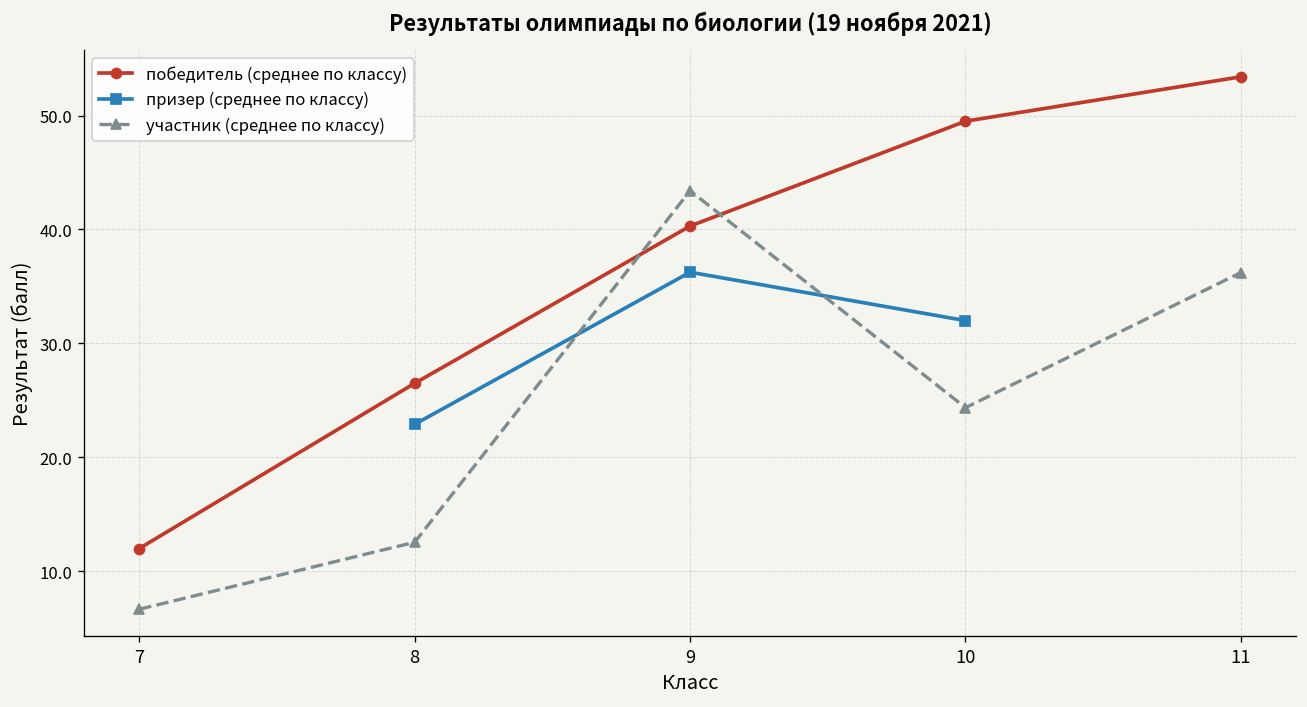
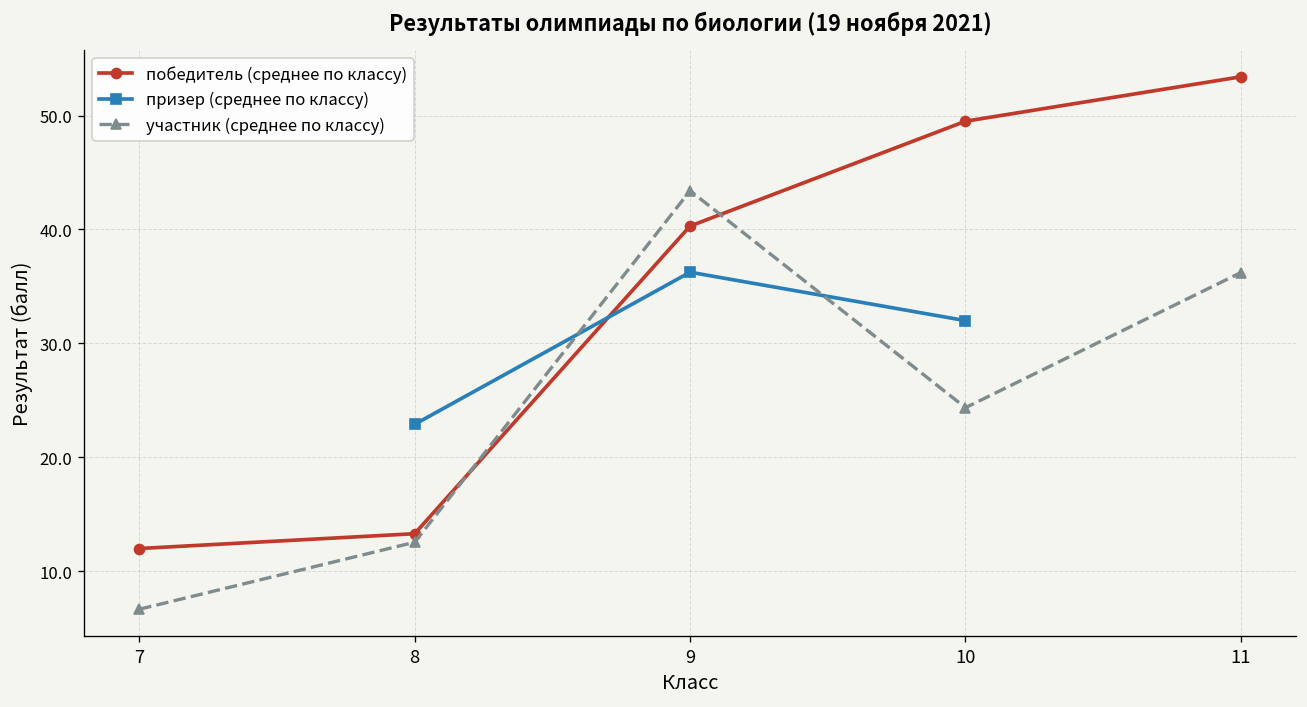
победитель (среднее по классу), 8: 27 -> 13
